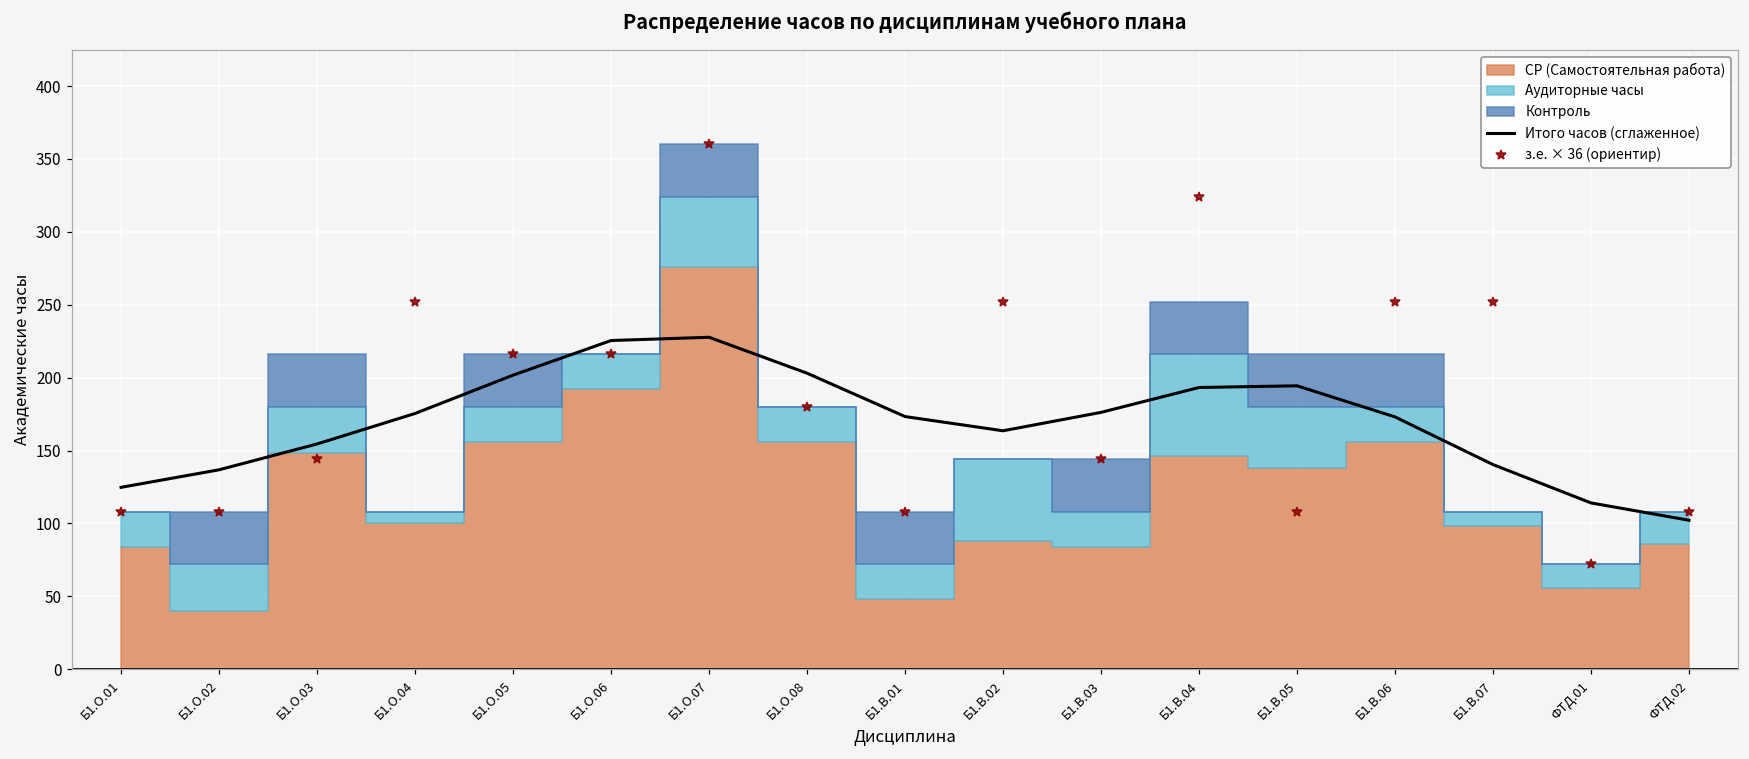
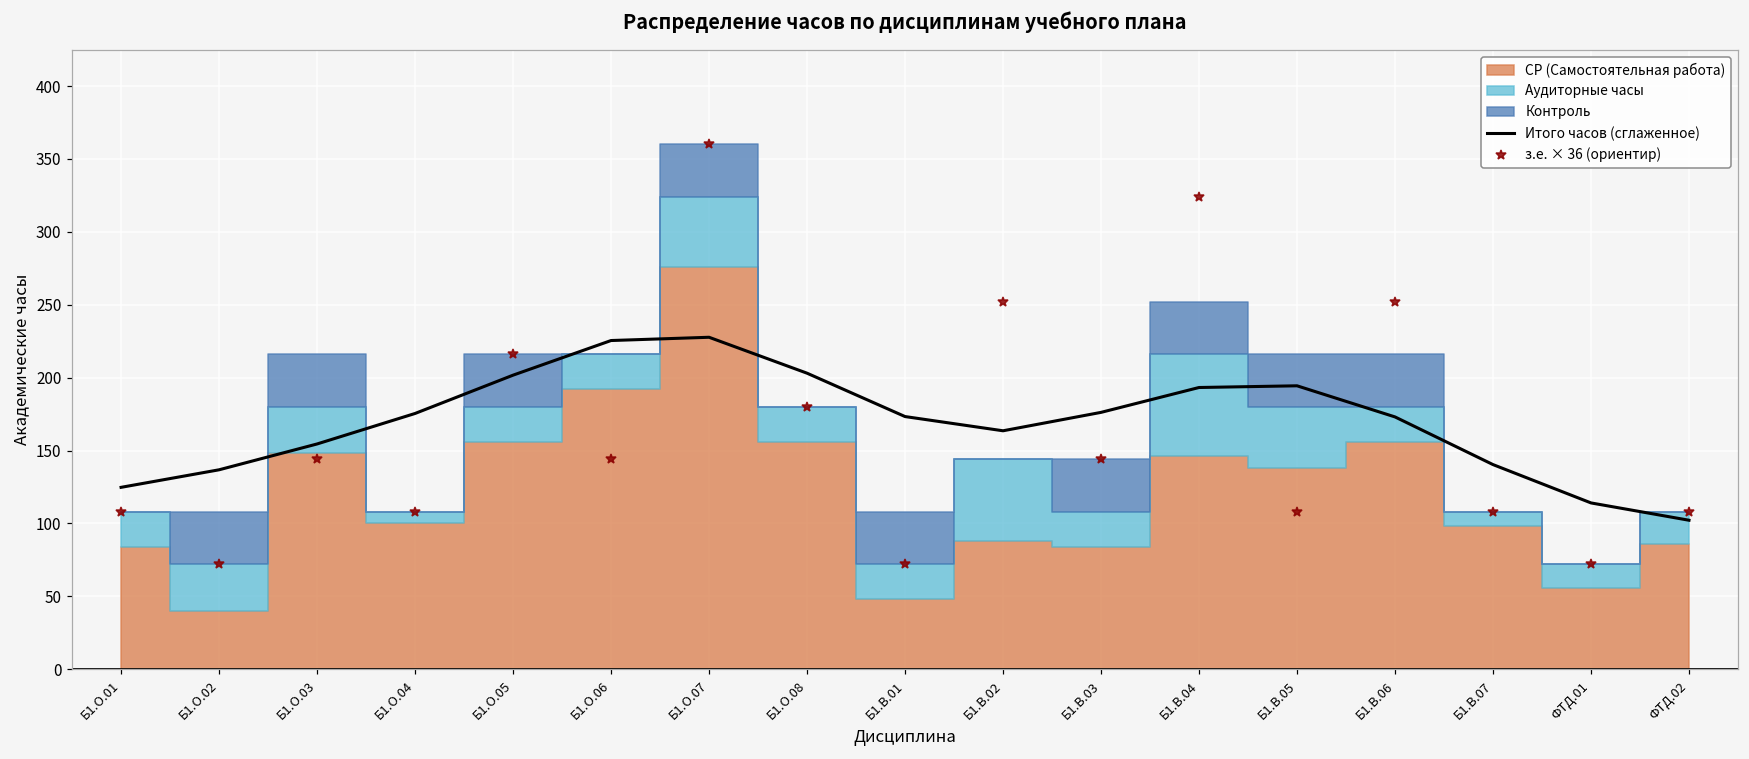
з.е. × 36 (ориентир), Б1.О.02: 108 -> 72
з.е. × 36 (ориентир), Б1.О.04: 252 -> 108
з.е. × 36 (ориентир), Б1.О.06: 216 -> 144
з.е. × 36 (ориентир), Б1.В.01: 108 -> 72
з.е. × 36 (ориентир), Б1.В.07: 252 -> 108
